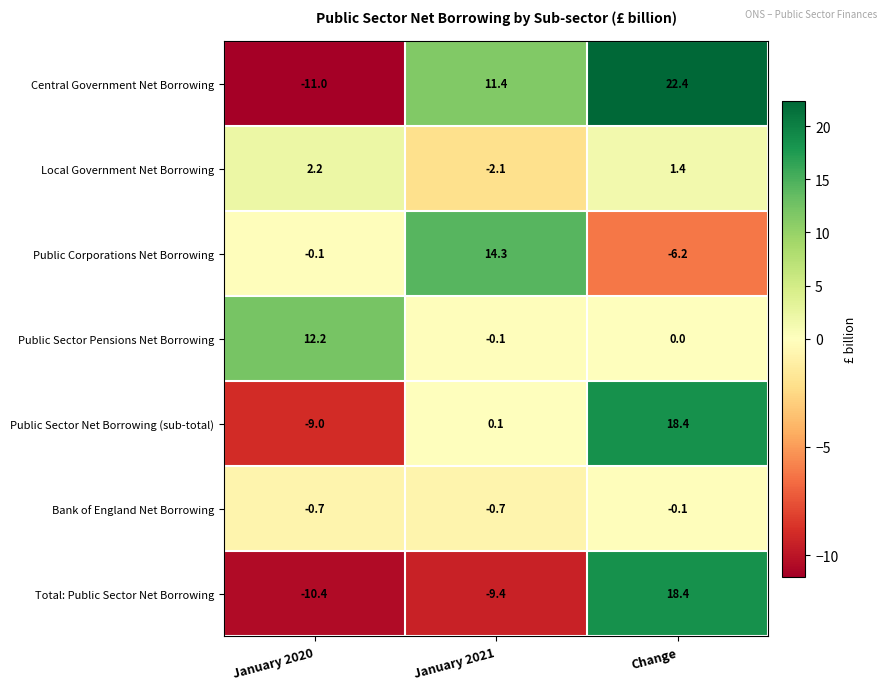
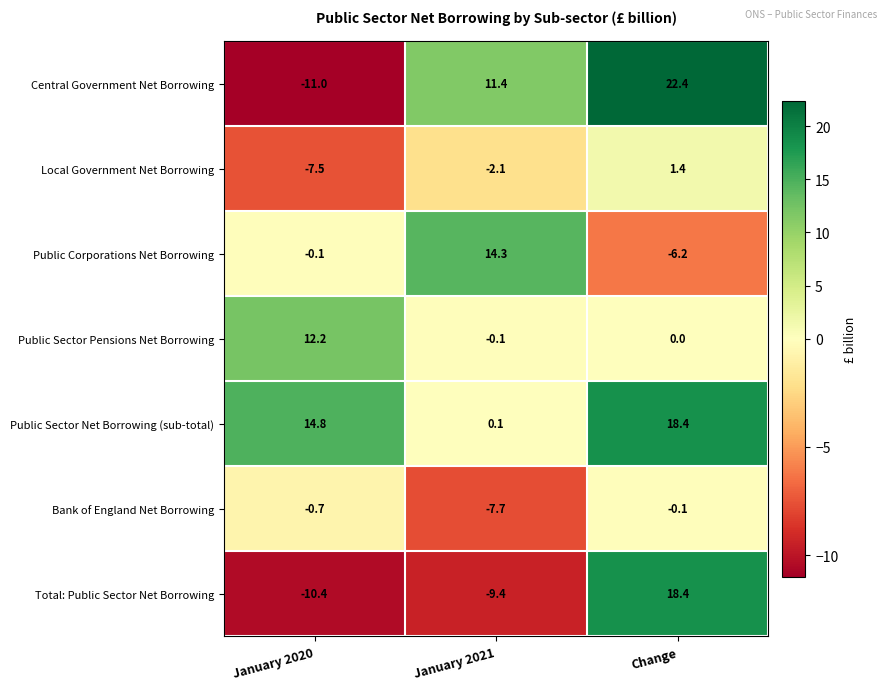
Local Government Net Borrowing, January 2020: 2.2 -> -7.5
Public Sector Net Borrowing (sub-total), January 2020: -9.0 -> 14.8
Bank of England Net Borrowing, January 2021: -0.7 -> -7.7
